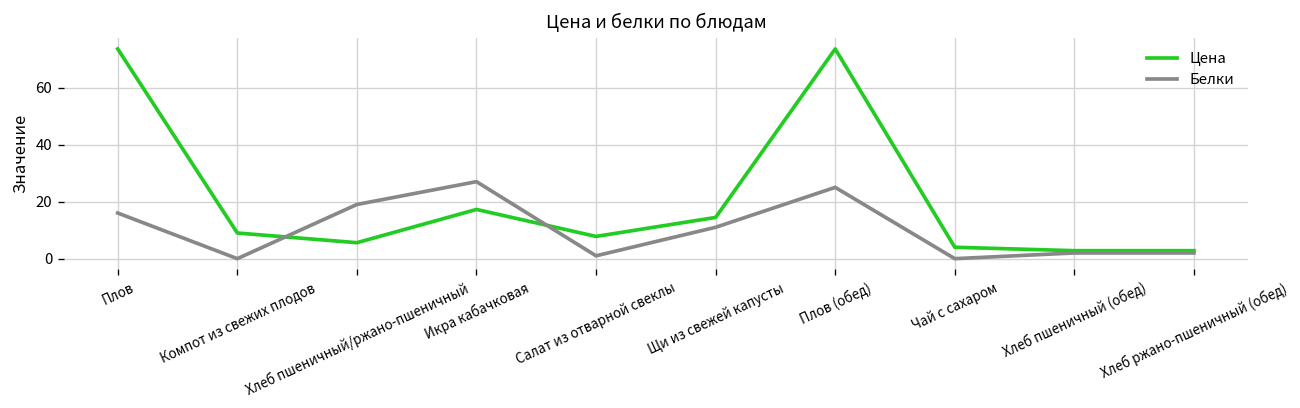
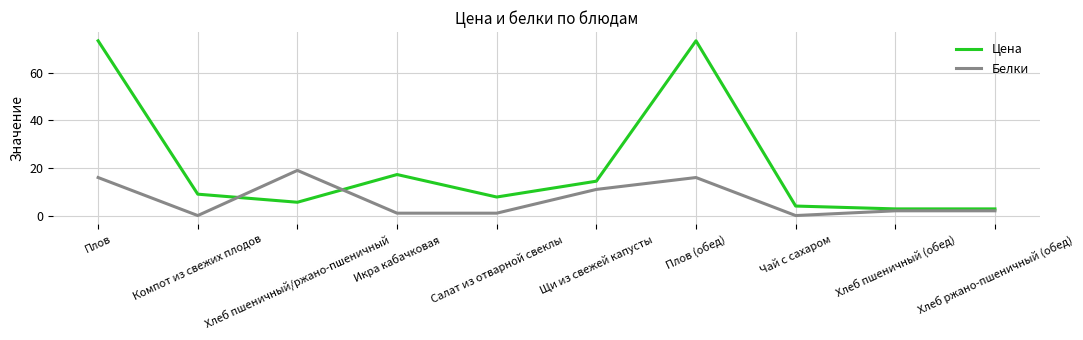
Белки, Икра кабачковая: 27 -> 1
Белки, Плов (обед): 25 -> 16
